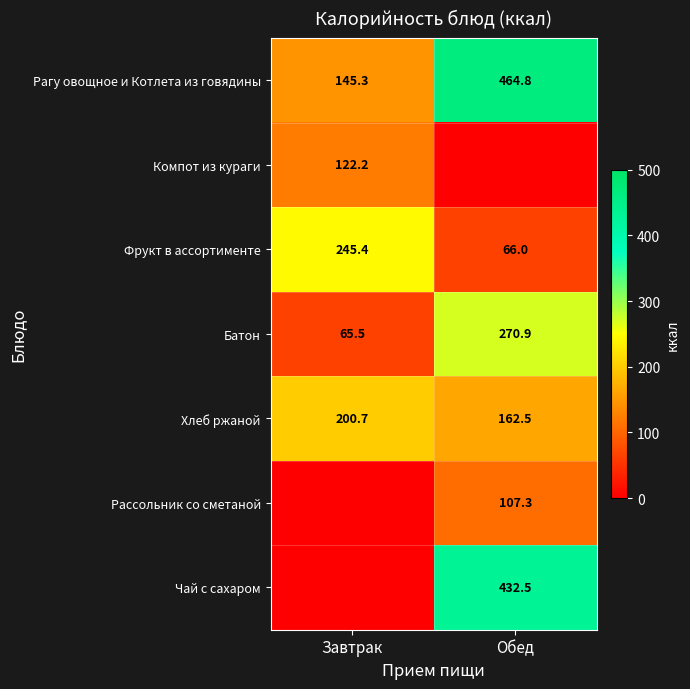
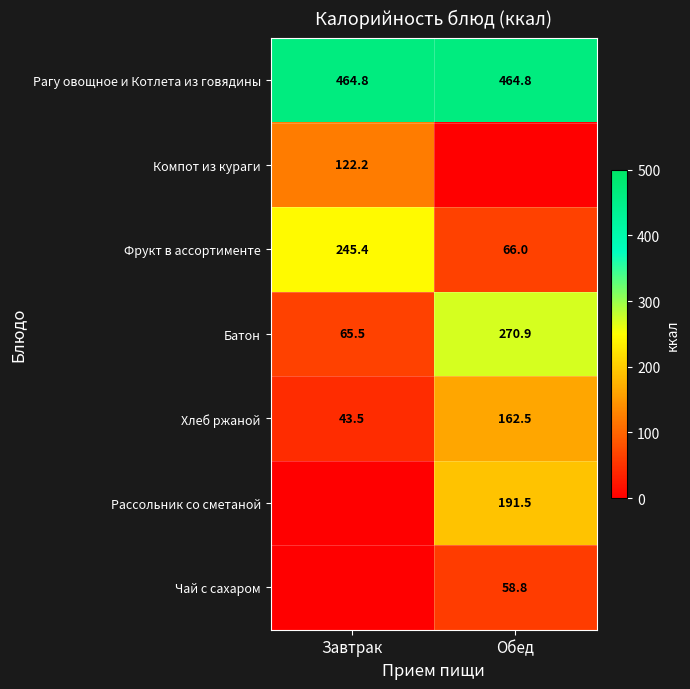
Рагу овощное и Котлета из говядины, Завтрак: 145.3 -> 464.8
Хлеб ржаной, Завтрак: 200.7 -> 43.5
Рассольник со сметаной, Обед: 107.3 -> 191.5
Чай с сахаром, Обед: 432.5 -> 58.8
